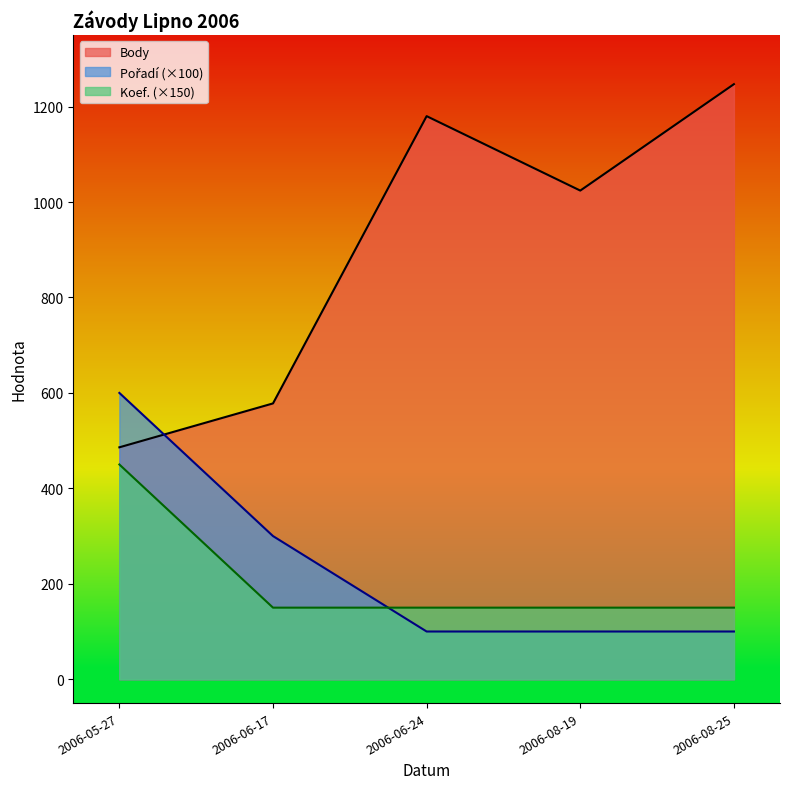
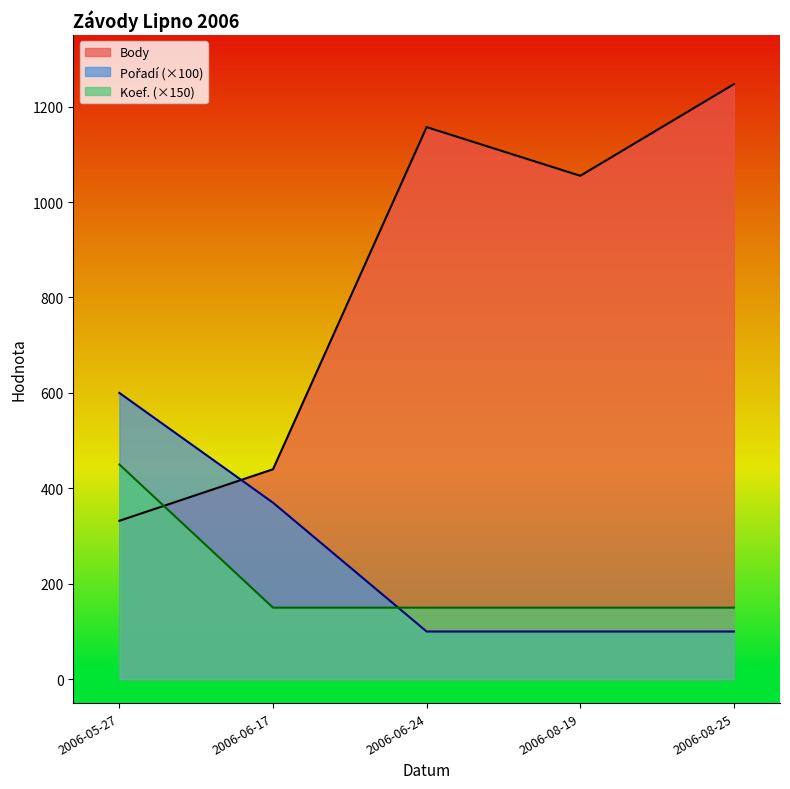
Body, 2006-05-27: 490 -> 330
Body, 2006-06-17: 580 -> 440
Pořadí (×100), 2006-06-17: 300 -> 370
Body, 2006-06-24: 1180 -> 1160
Body, 2006-08-19: 1020 -> 1060
